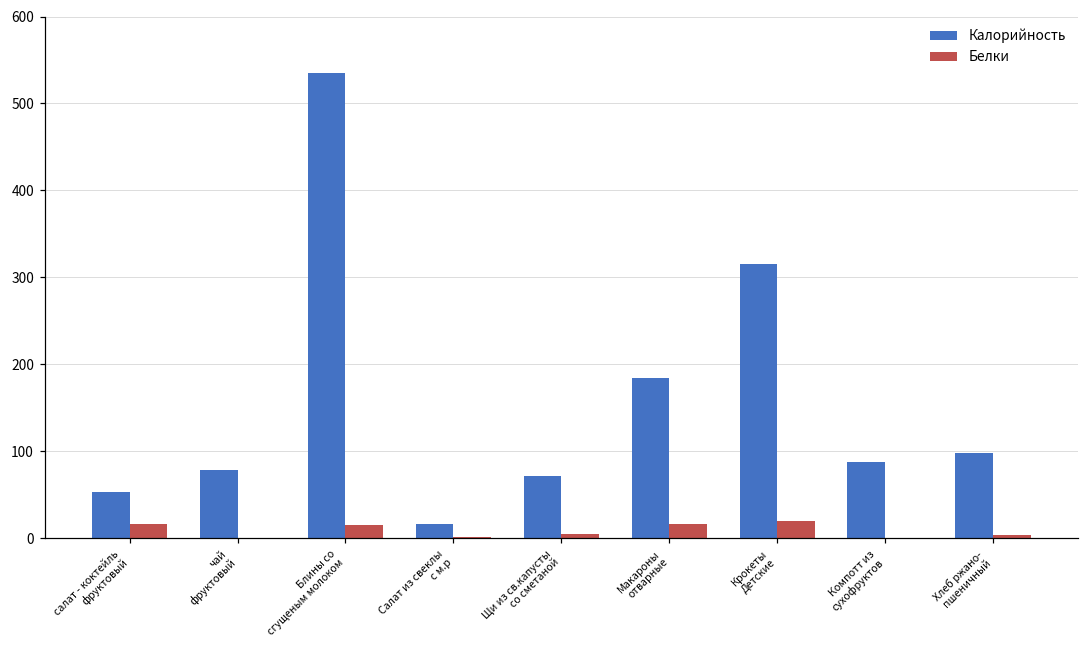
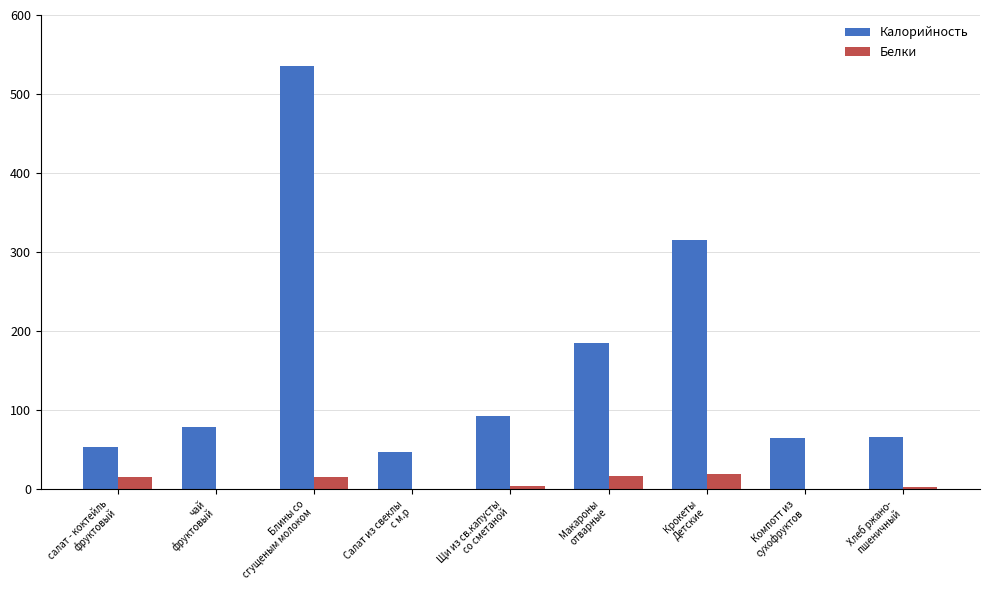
Калорийность, Салат из свеклы с м.р: 20 -> 50
Калорийность, Щи из св.капусты со сметаной: 70 -> 90
Калорийность, Компотт из сухофруктов: 90 -> 70
Калорийность, Хлеб ржано- пшеничный: 100 -> 70
